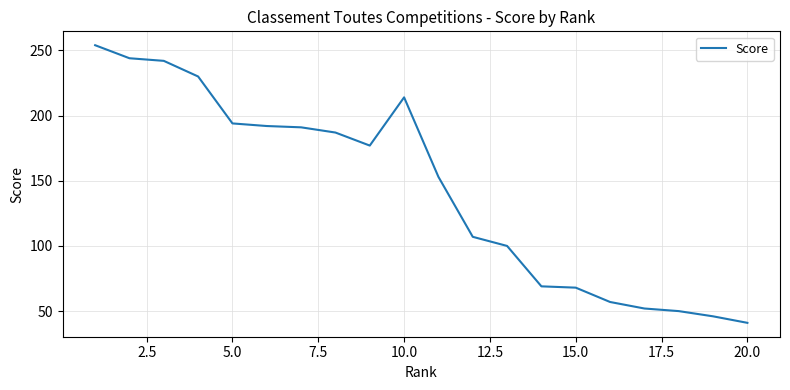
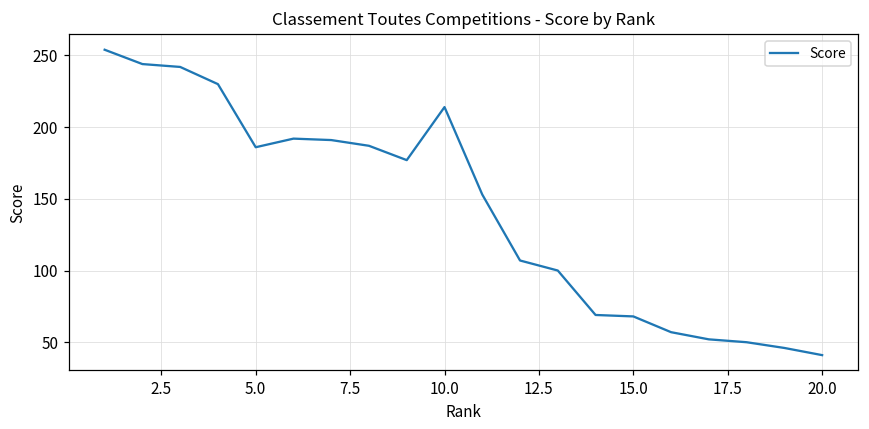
5.0: 194 -> 186
